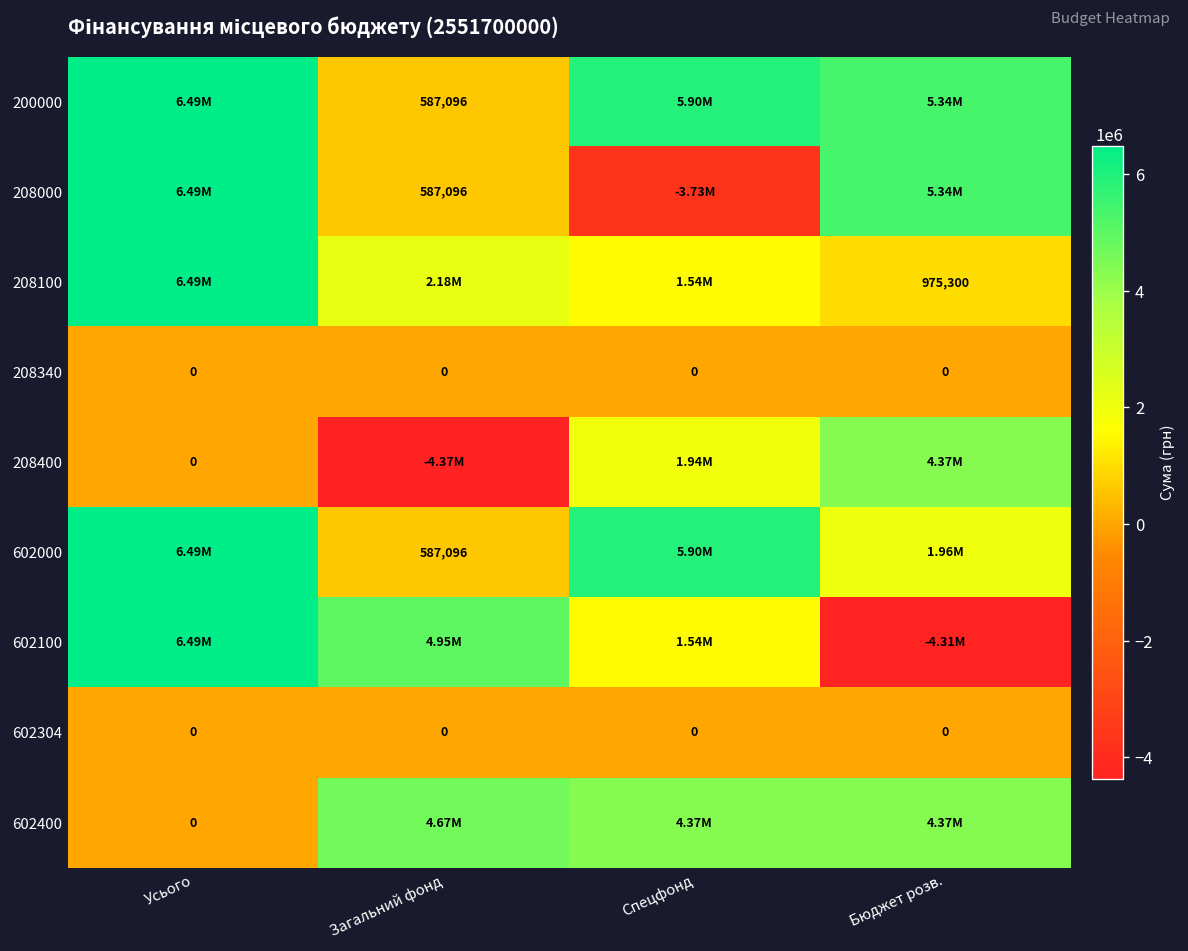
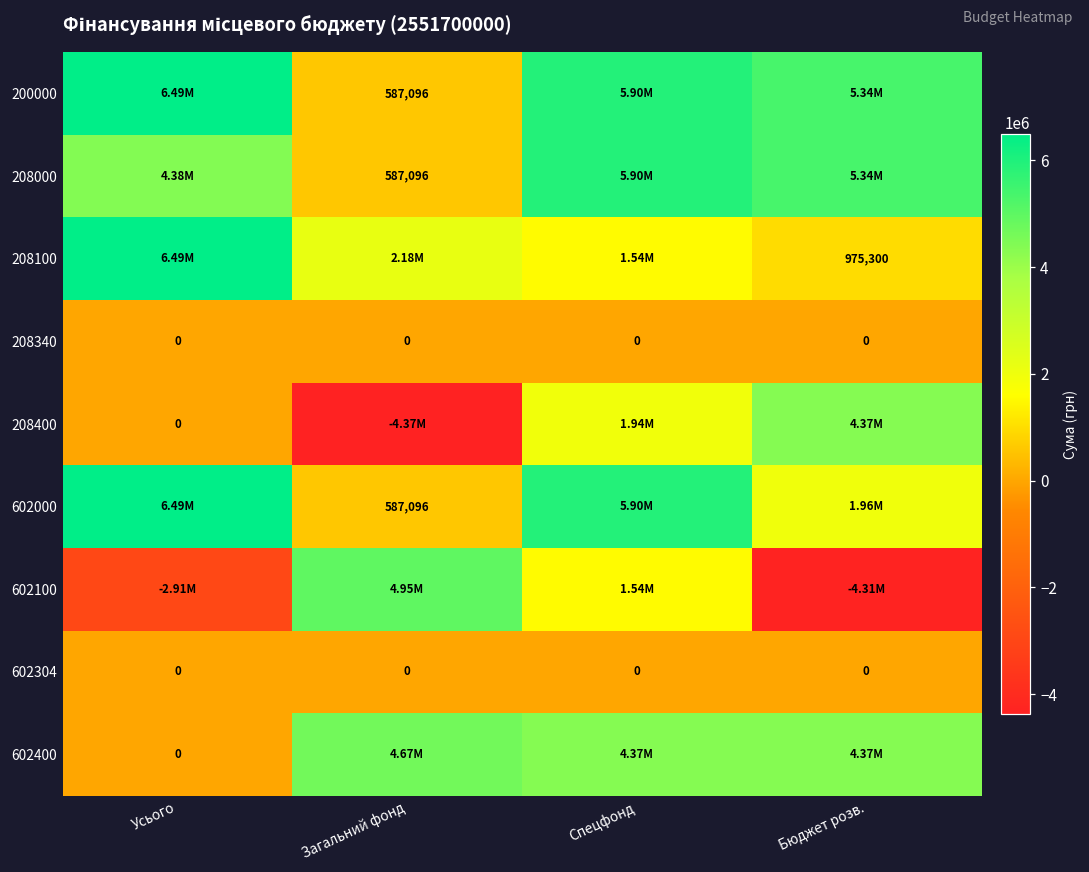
208000, Усього: 6.49M -> 4.38M
208000, Спецфонд: -3.73M -> 5.90M
602100, Усього: 6.49M -> -2.91M
